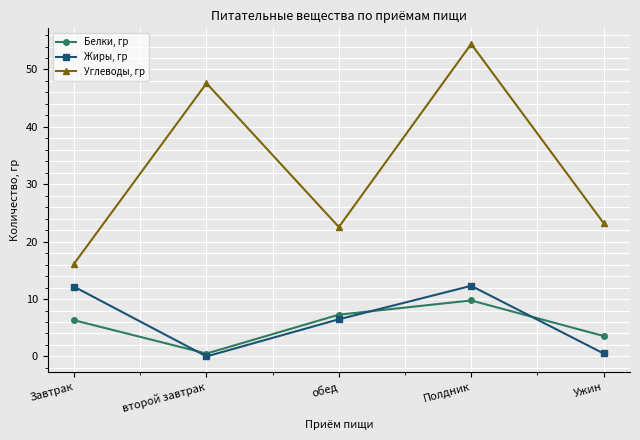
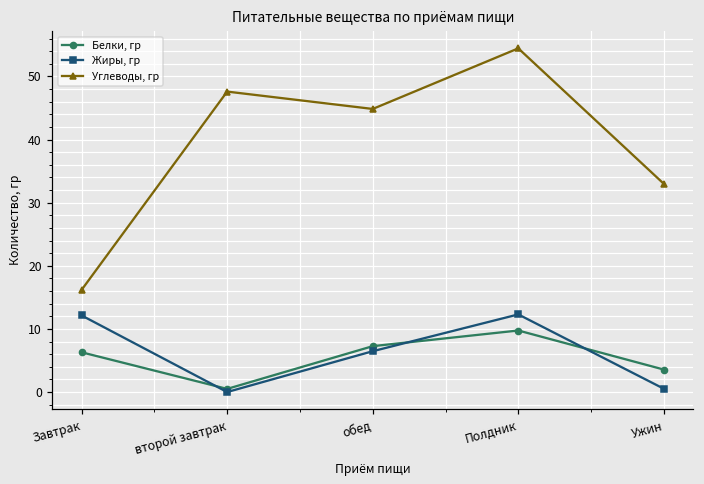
Углеводы, гр, обед: 23 -> 45
Углеводы, гр, Ужин: 23 -> 33
